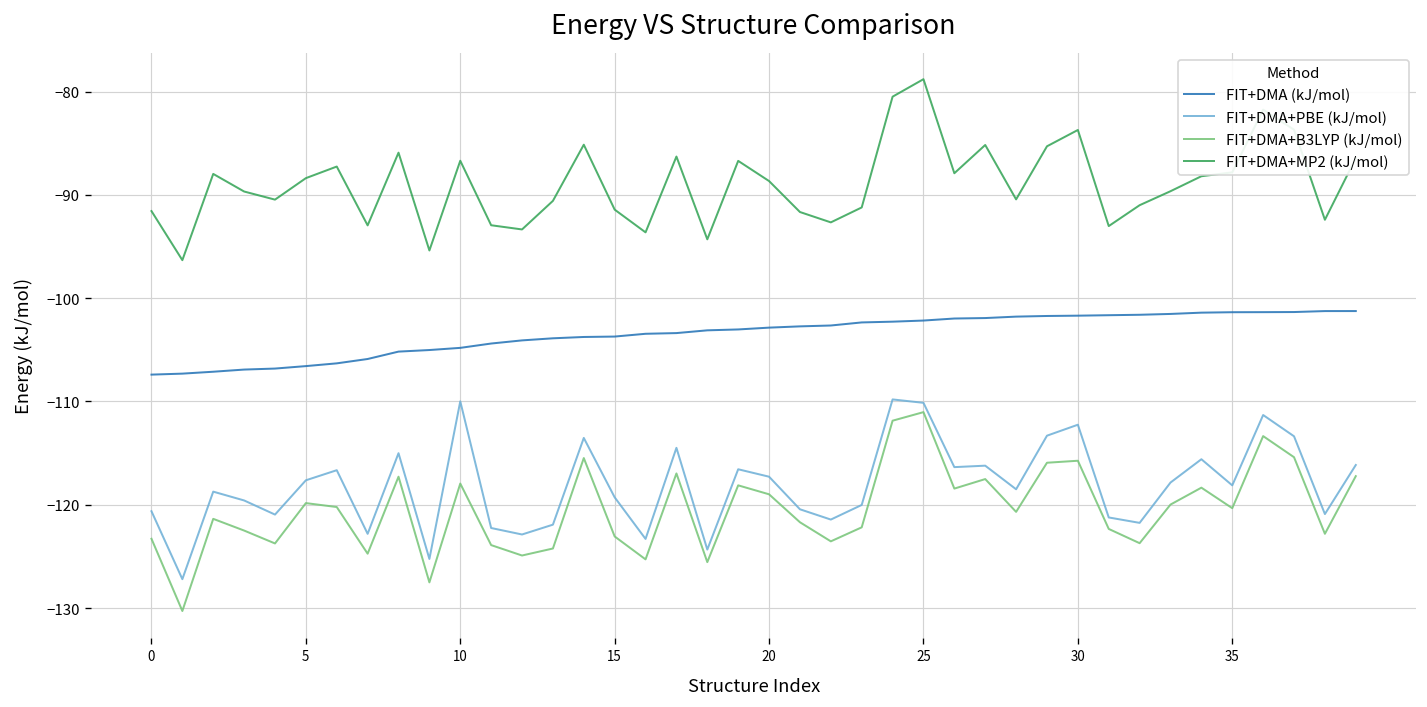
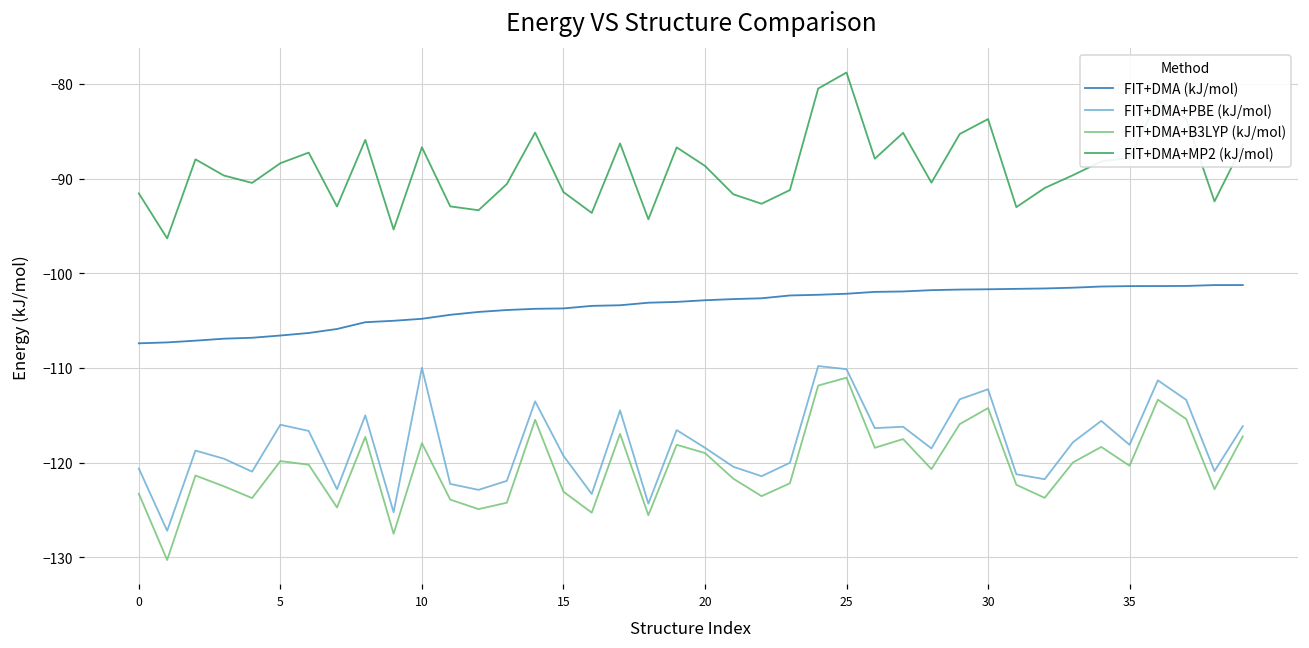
FIT+DMA+PBE (kJ/mol), 5: -118 -> -116
FIT+DMA+PBE (kJ/mol), 20: -117 -> -118
FIT+DMA+B3LYP (kJ/mol), 30: -116 -> -114
